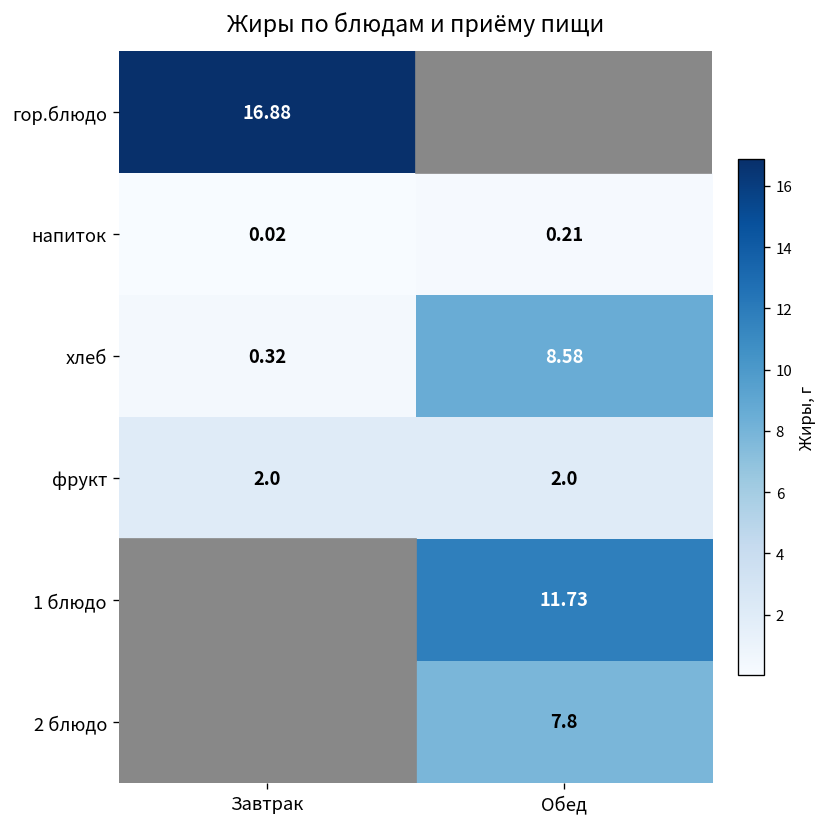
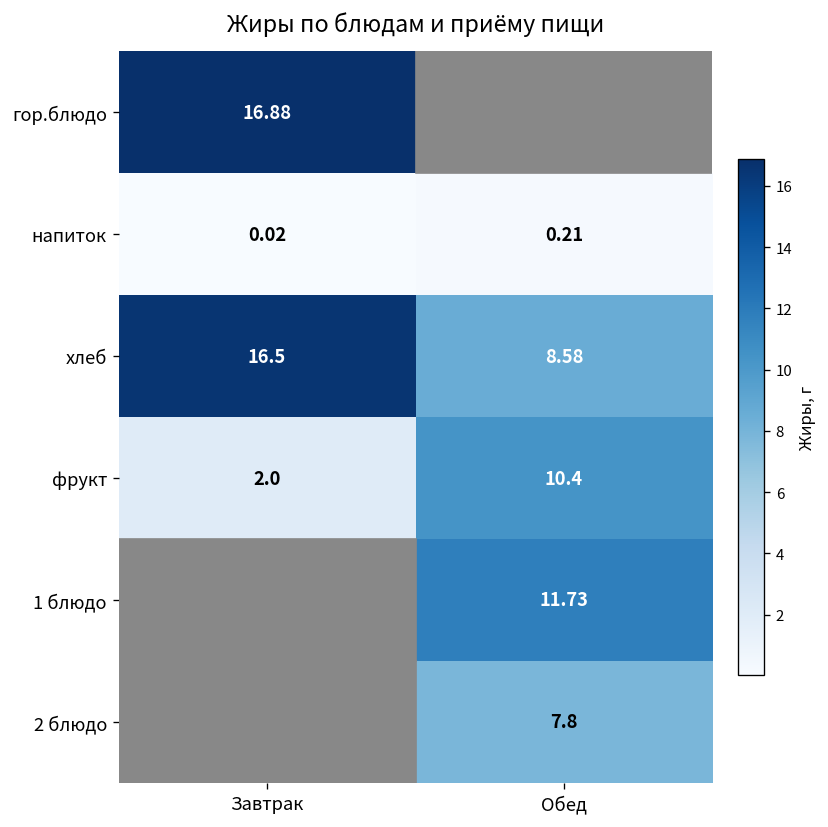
хлеб, Завтрак: 0.32 -> 16.5
фрукт, Обед: 2.0 -> 10.4
